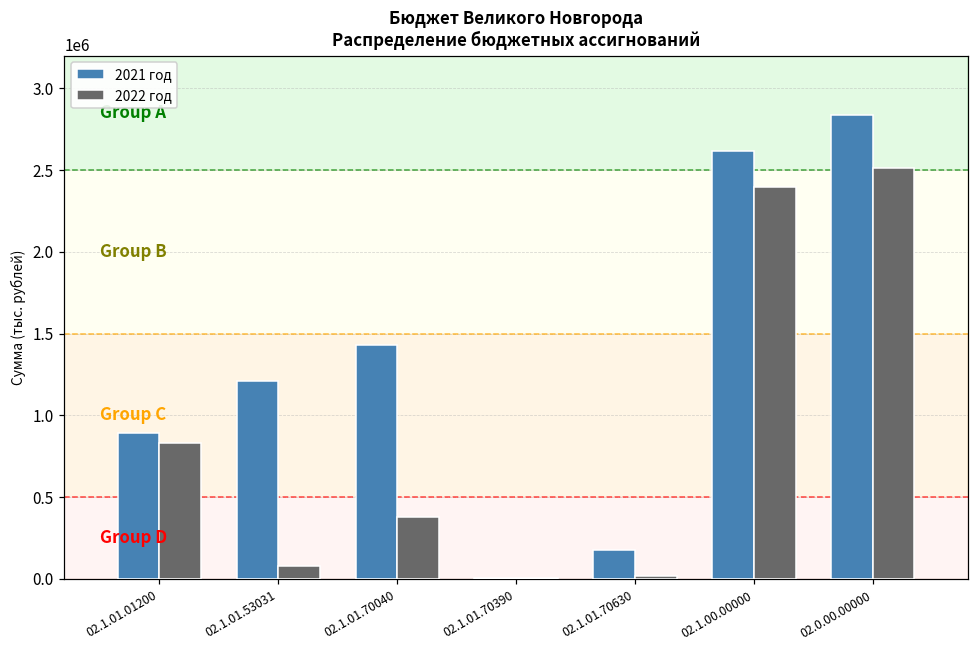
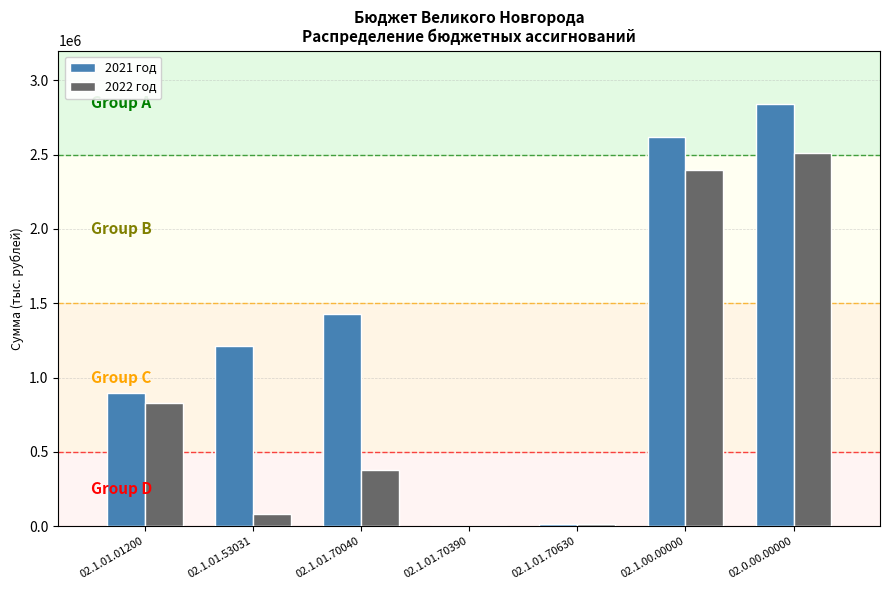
2021 год, 02.1.01.70630: 180000 -> 20000
